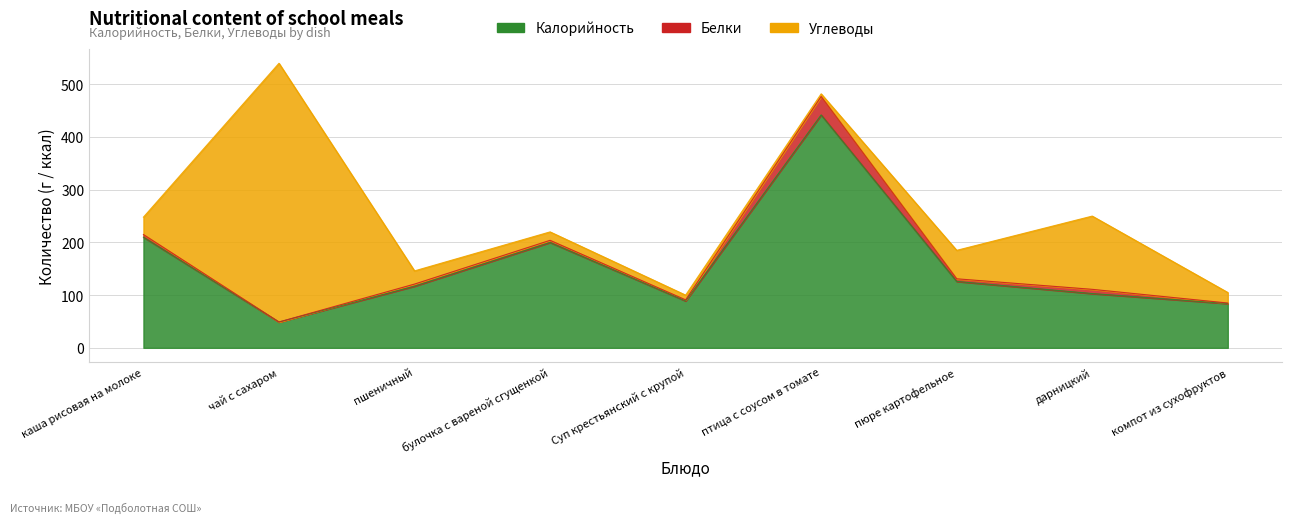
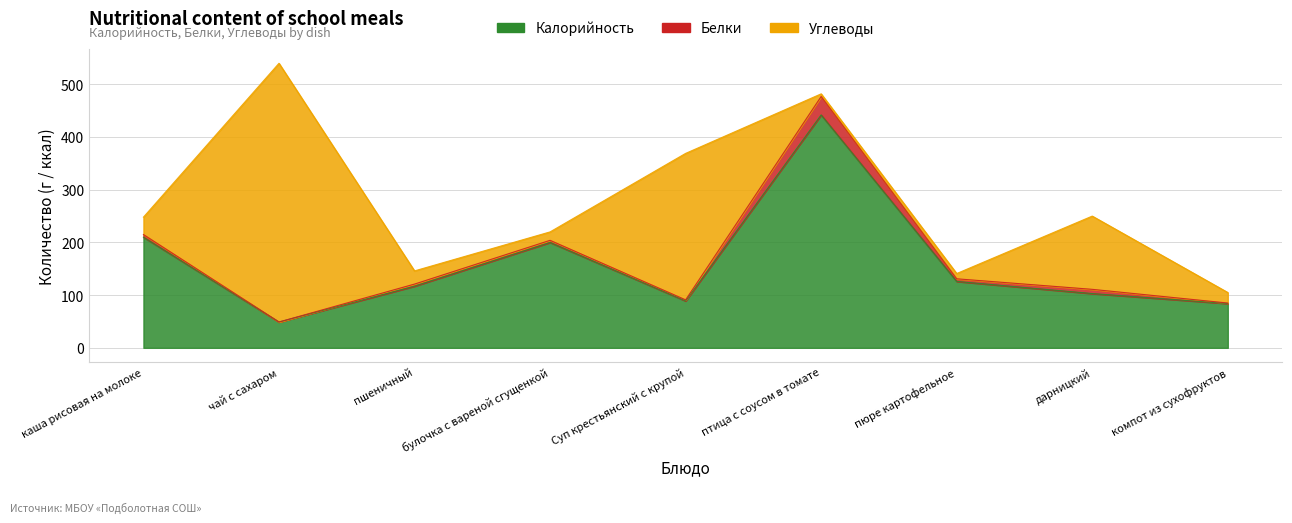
Углеводы, Суп крестьянский с крупой: 10 -> 280
Углеводы, пюре картофельное: 50 -> 10
